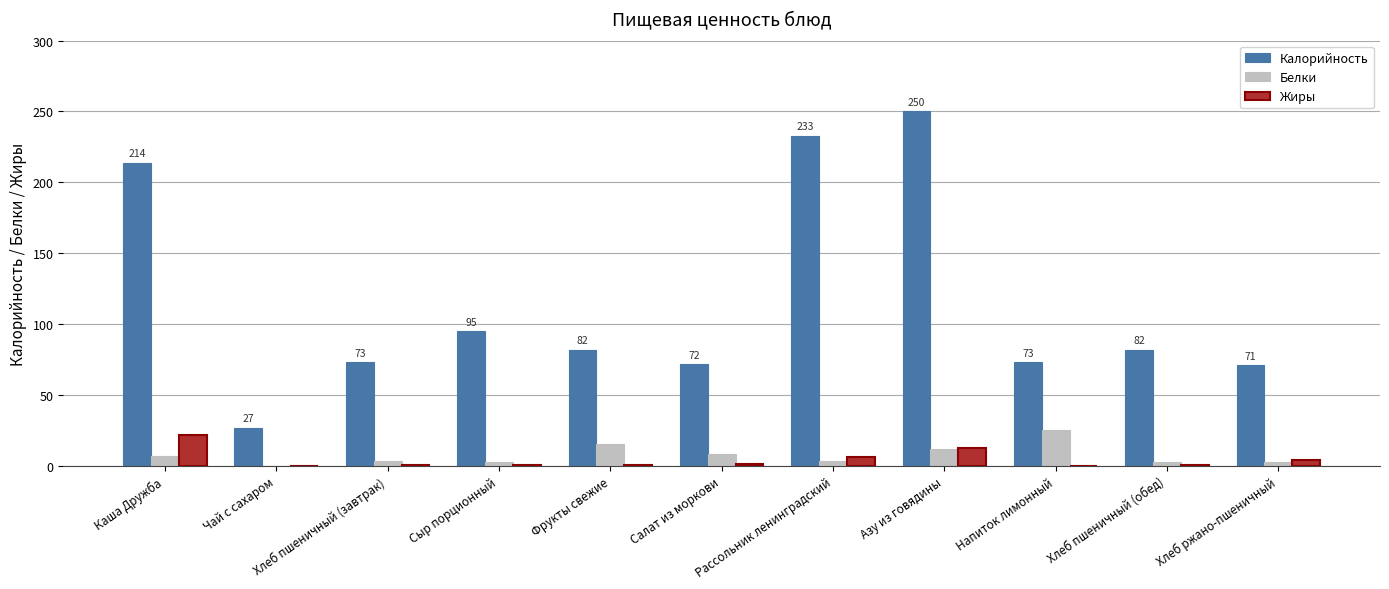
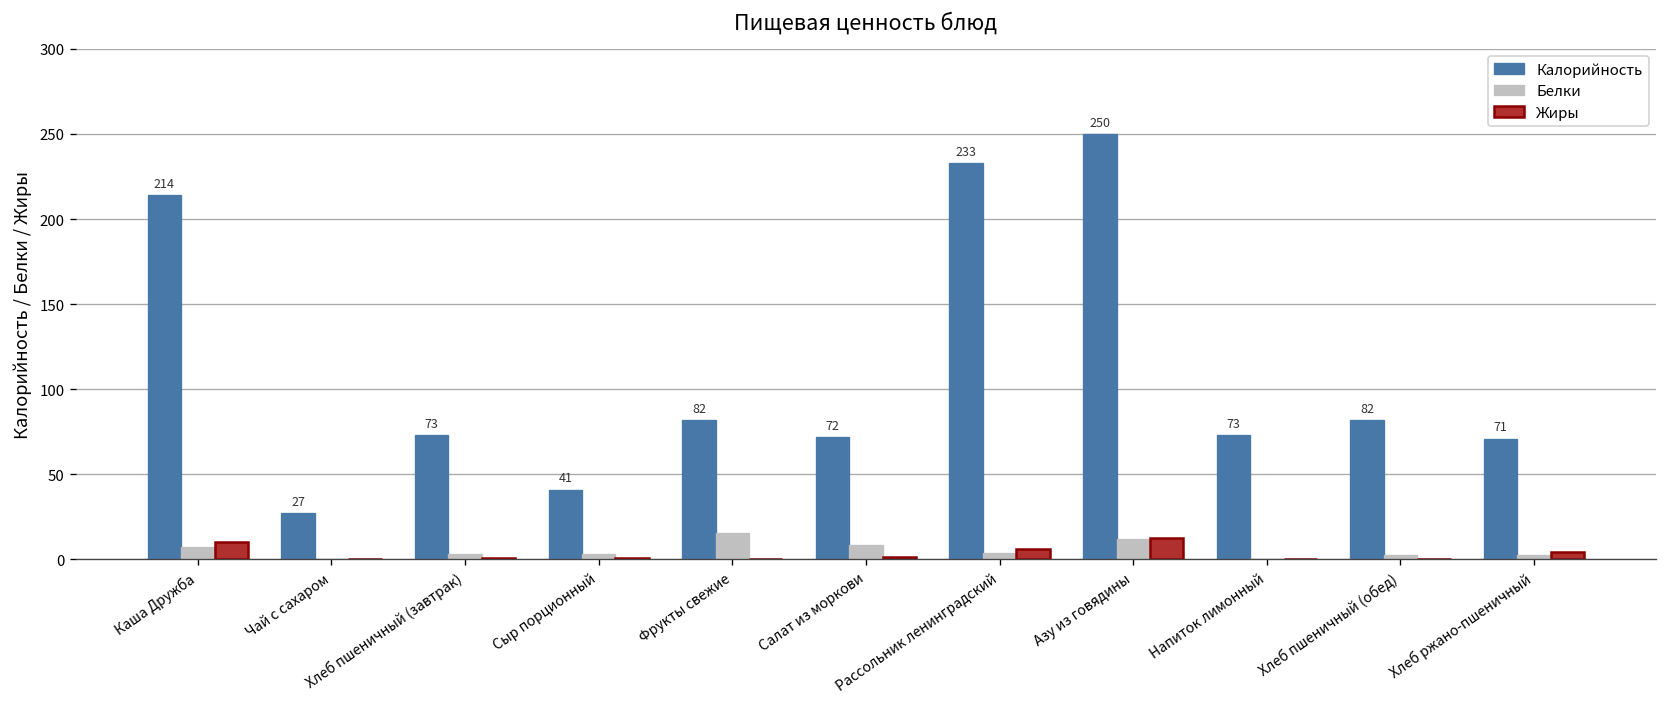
Жиры, Каша Дружба: 22 -> 10
Калорийность, Сыр порционный: 95 -> 41
Белки, Напиток лимонный: 26 -> 0
